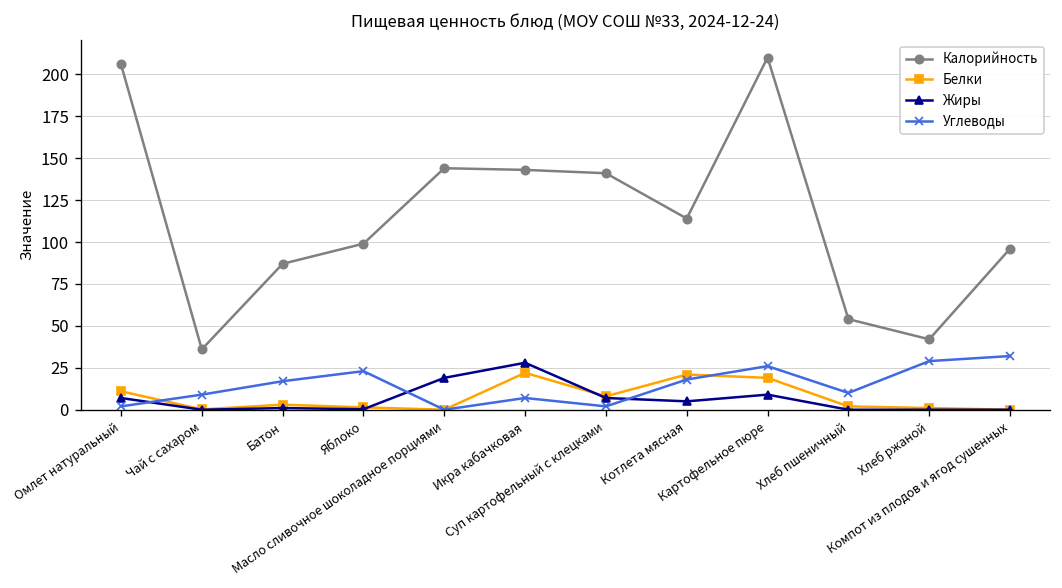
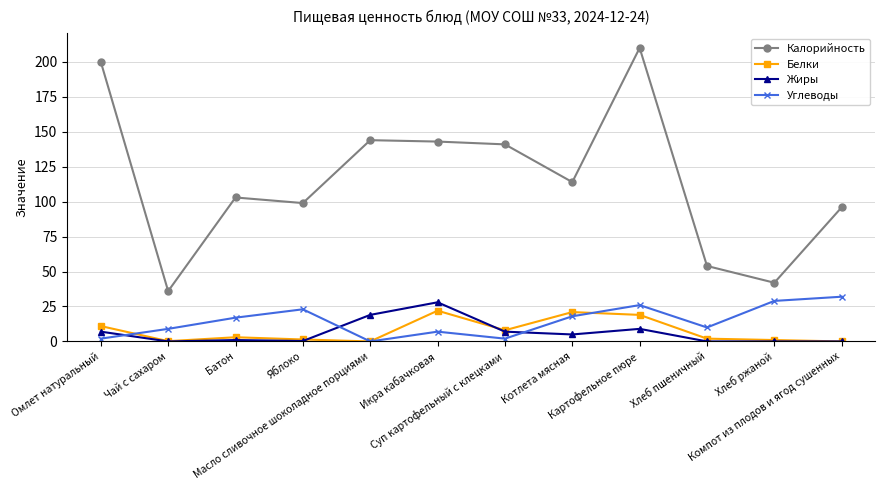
Калорийность, Омлет натуральный: 206 -> 200
Калорийность, Батон: 87 -> 103
